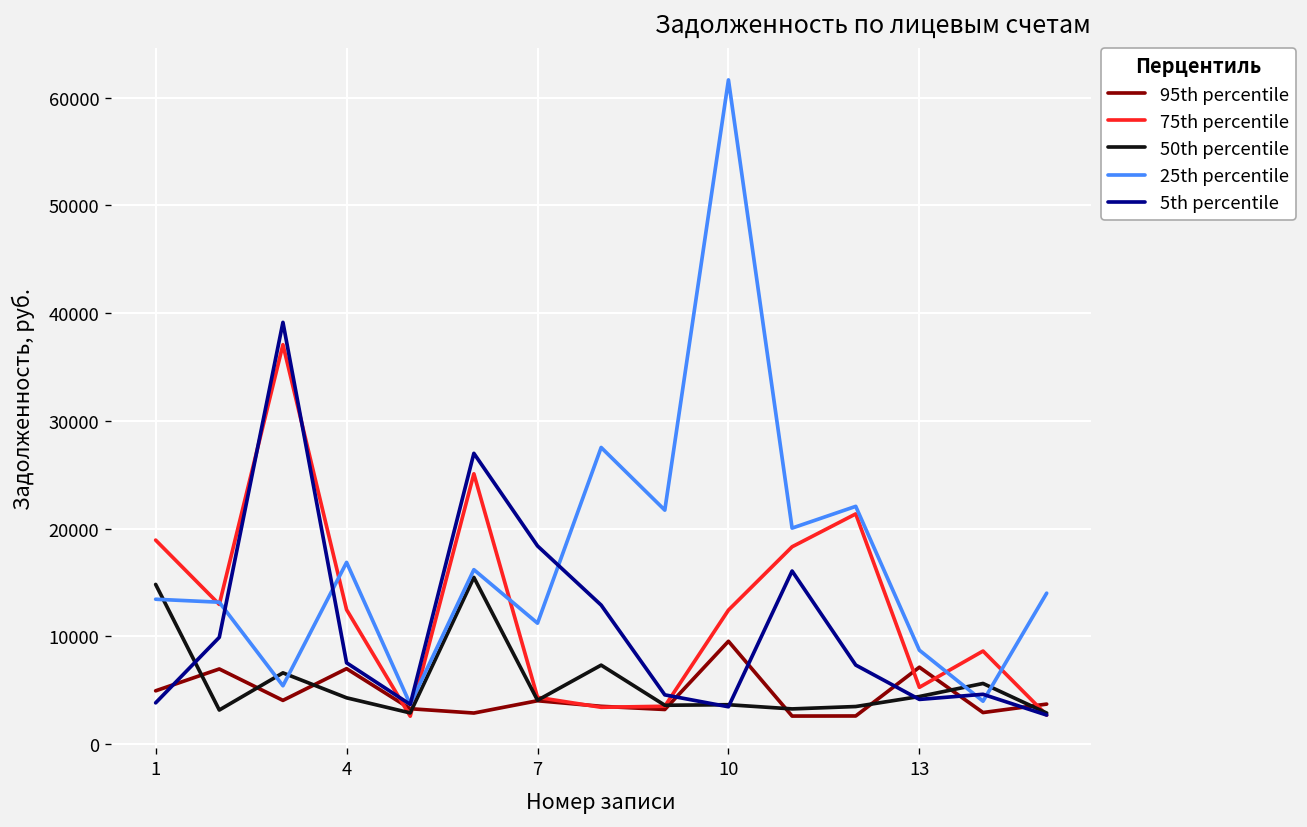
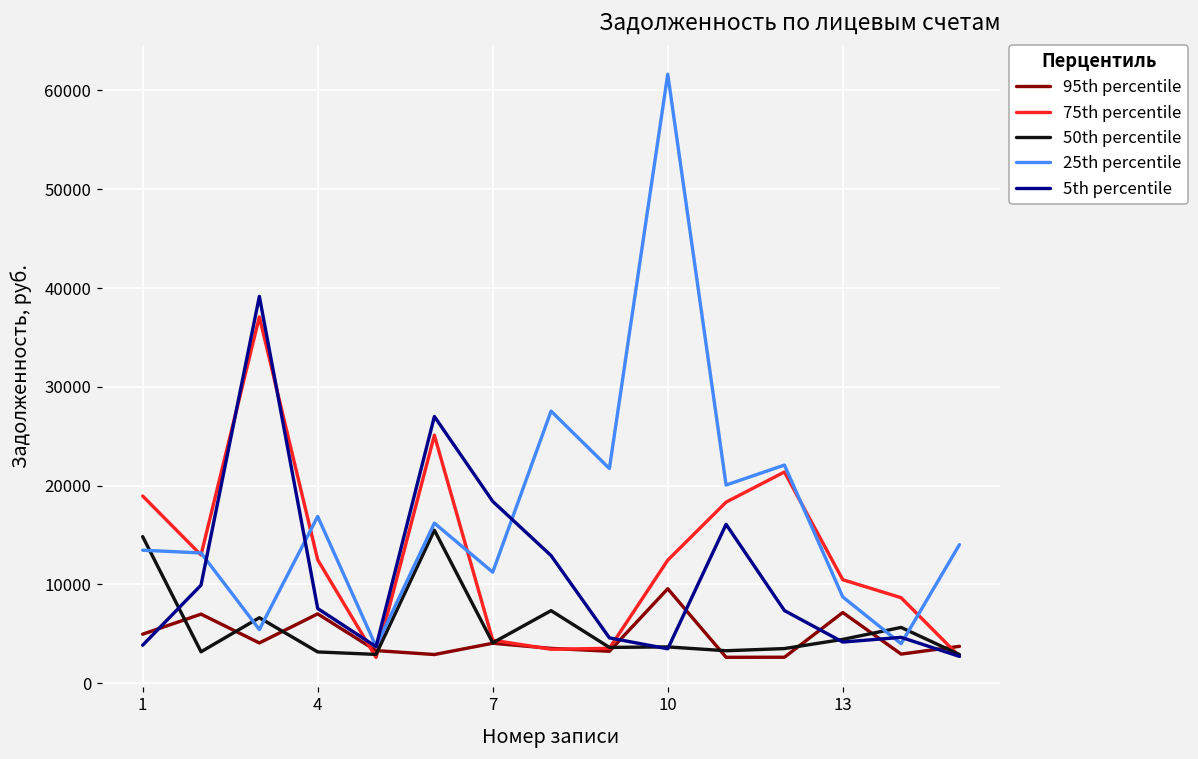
50th percentile, 4: 4000 -> 3000
75th percentile, 13: 5000 -> 10000
